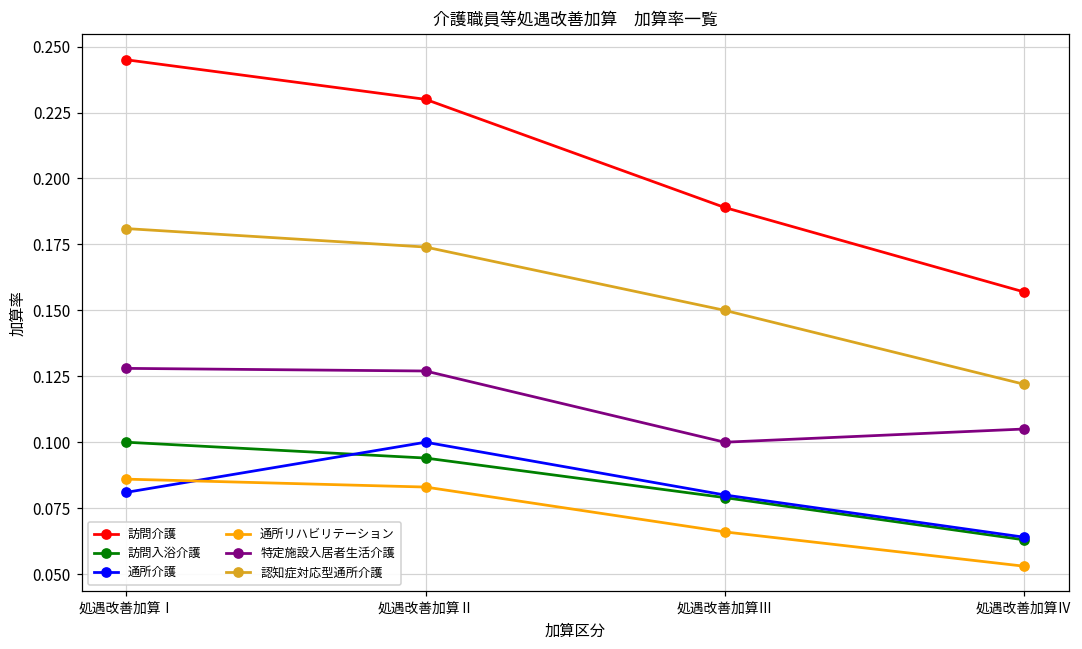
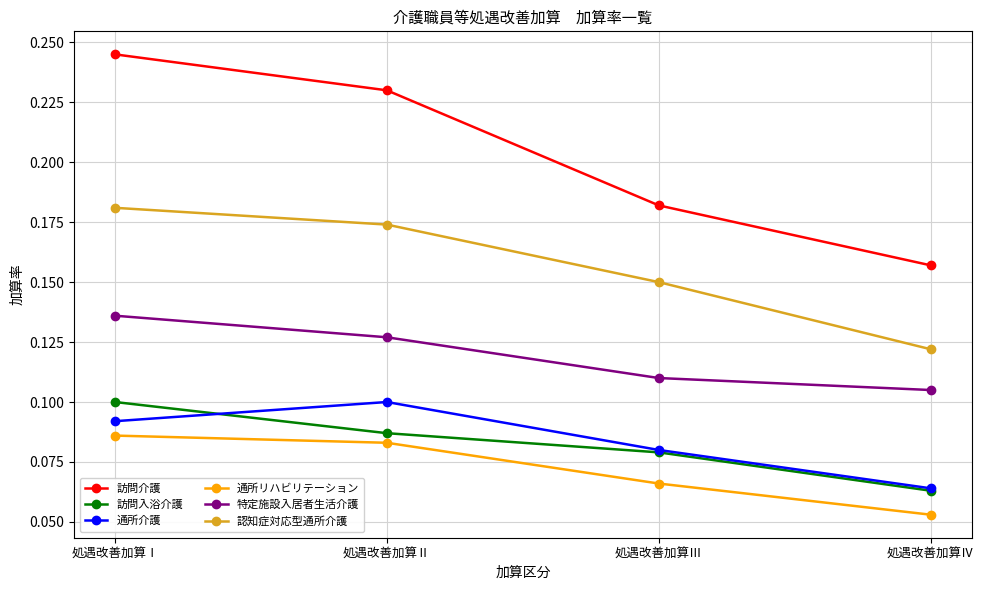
通所介護, 処遇改善加算Ⅰ: 0.081 -> 0.092
特定施設入居者生活介護, 処遇改善加算Ⅰ: 0.128 -> 0.136
訪問入浴介護, 処遇改善加算Ⅱ: 0.094 -> 0.087
訪問介護, 処遇改善加算Ⅲ: 0.189 -> 0.182
特定施設入居者生活介護, 処遇改善加算Ⅲ: 0.10 -> 0.11
